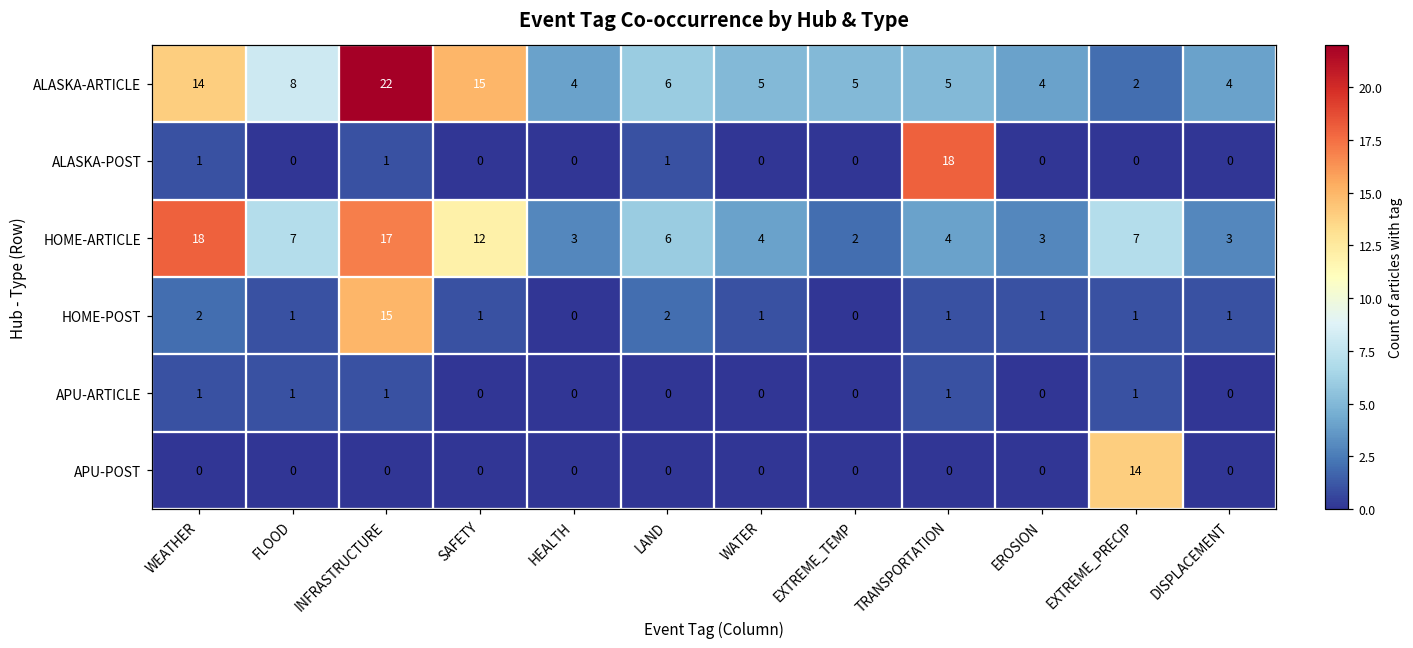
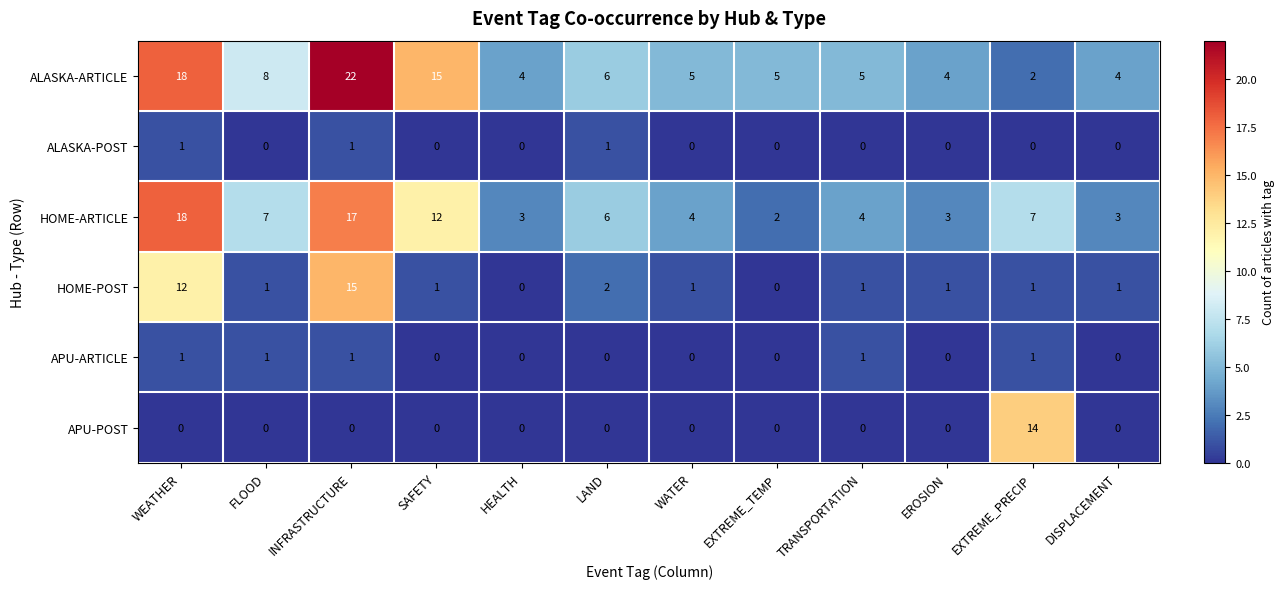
ALASKA-ARTICLE, WEATHER: 14 -> 18
ALASKA-POST, TRANSPORTATION: 18 -> 0
HOME-POST, WEATHER: 2 -> 12
